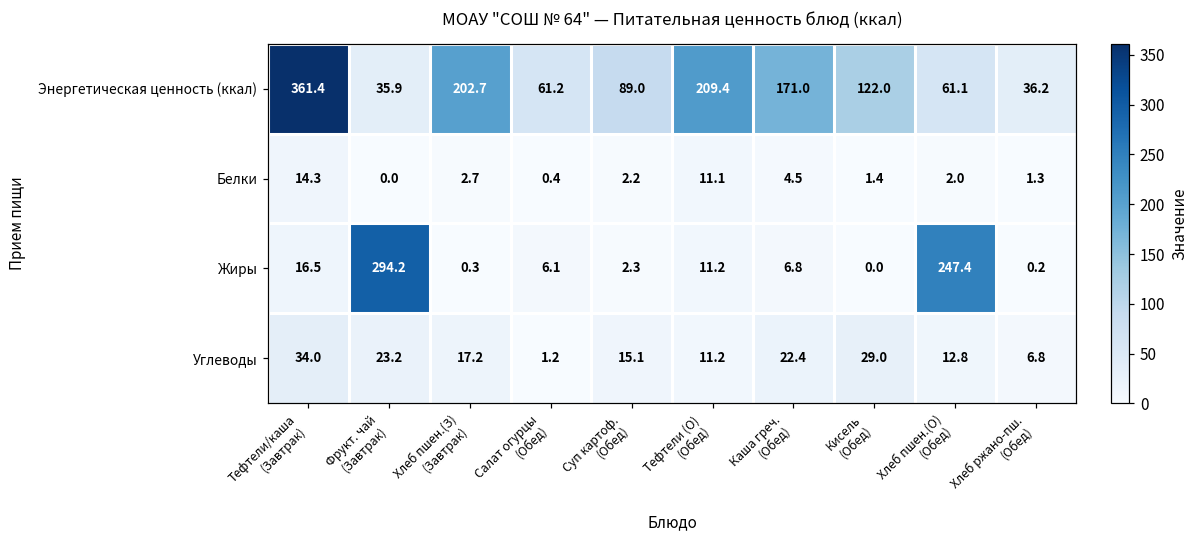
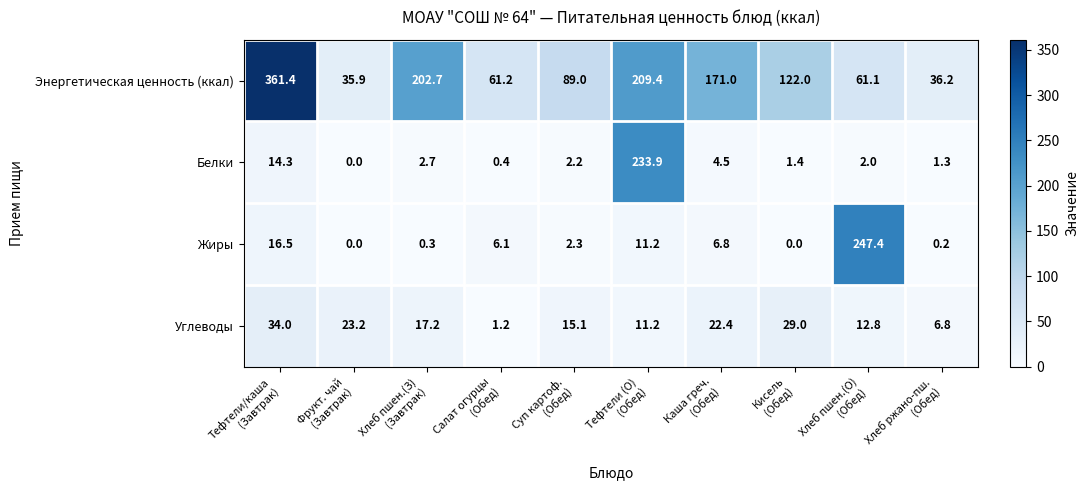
Белки, Тефтели (О) (Обед): 11.1 -> 233.9
Жиры, Фрукт. чай (Завтрак): 294.2 -> 0.0
